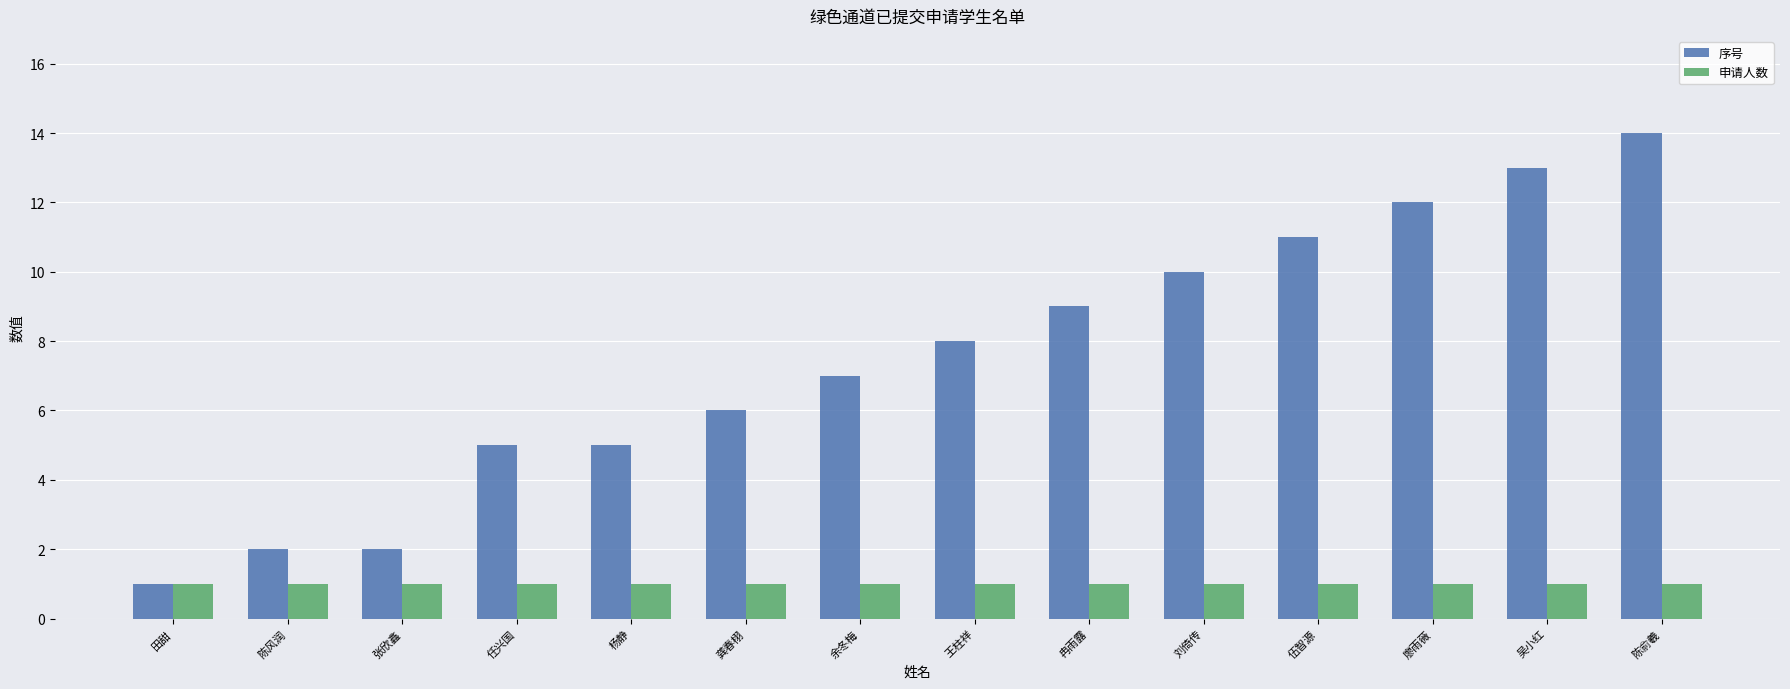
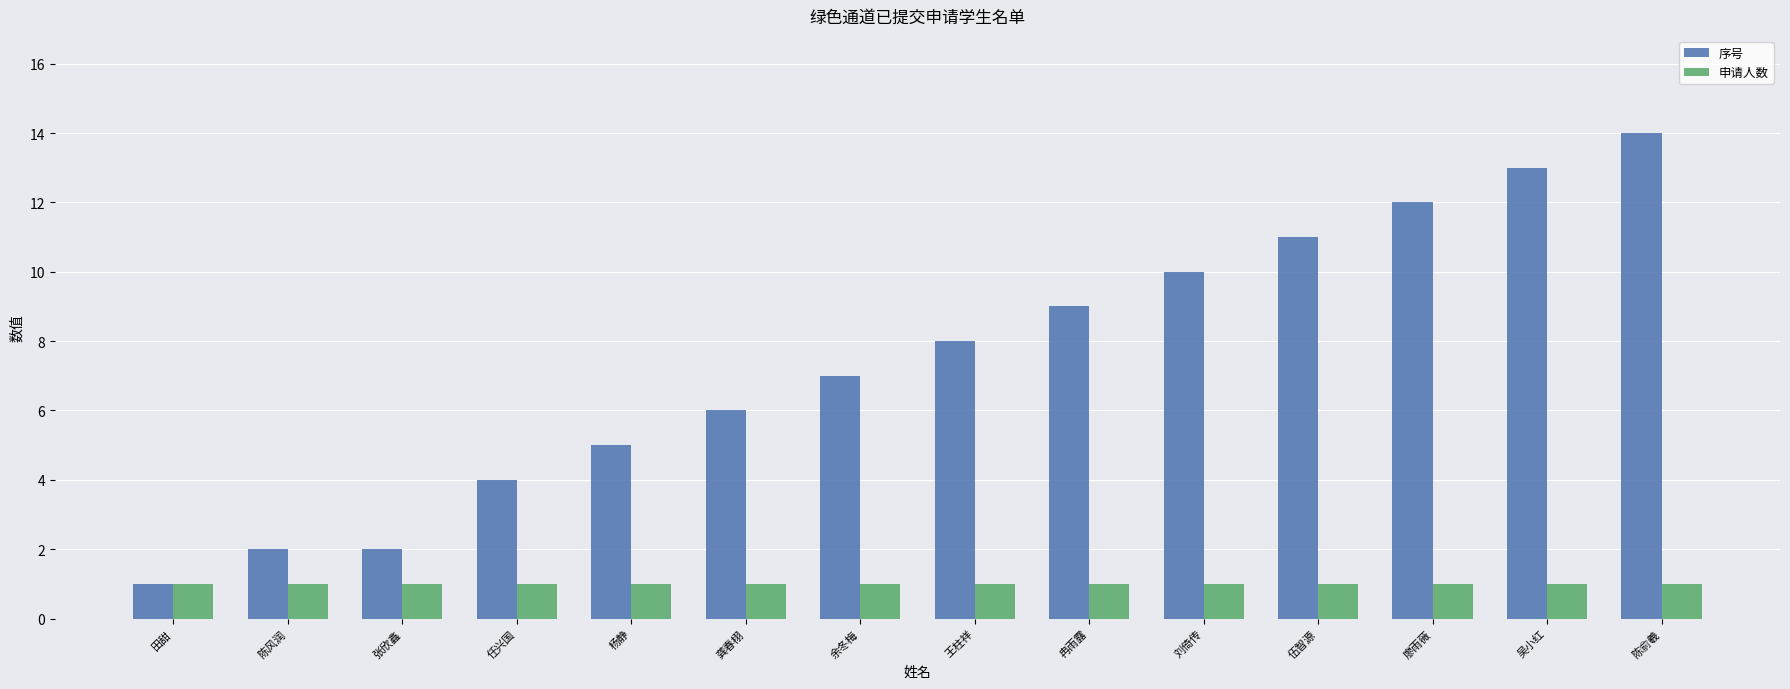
序号, 任兴国: 5 -> 4
